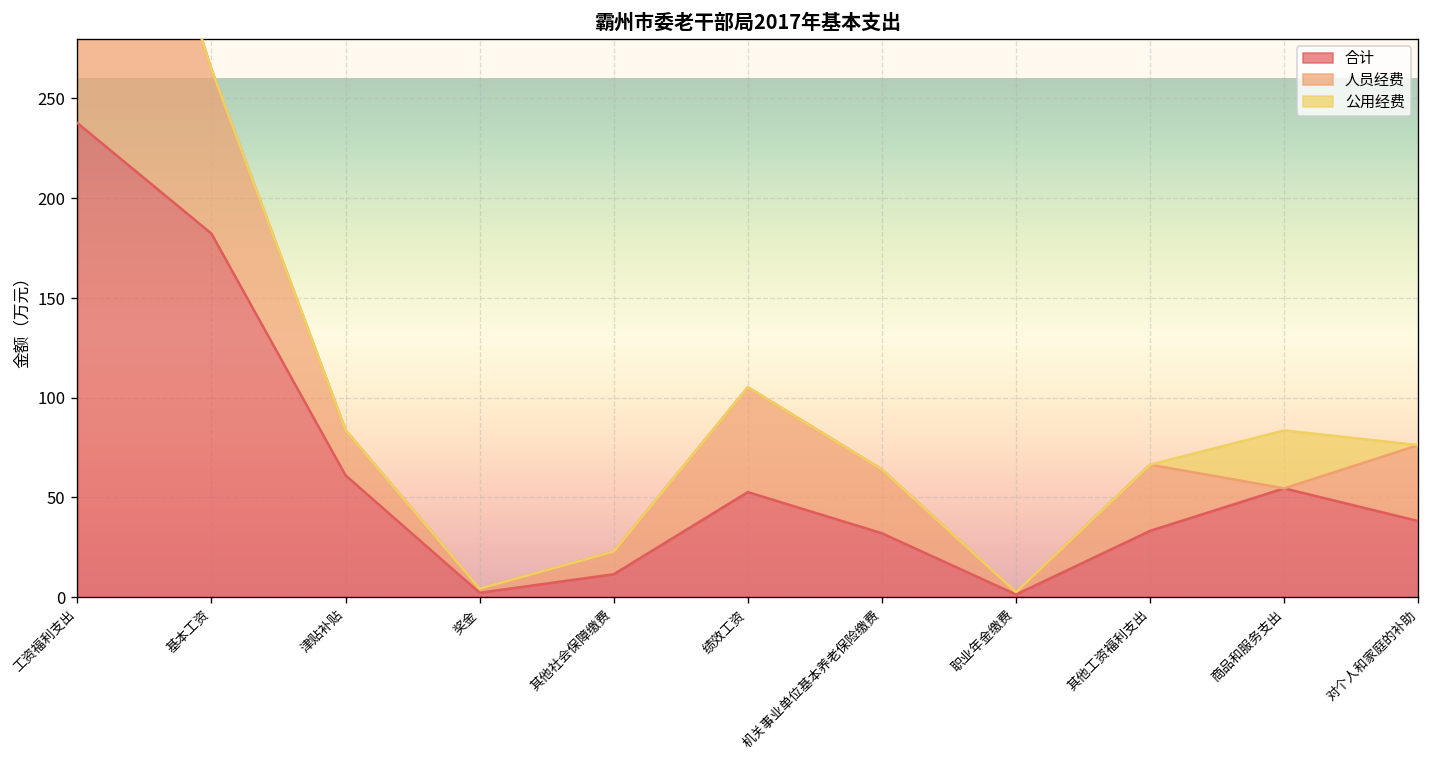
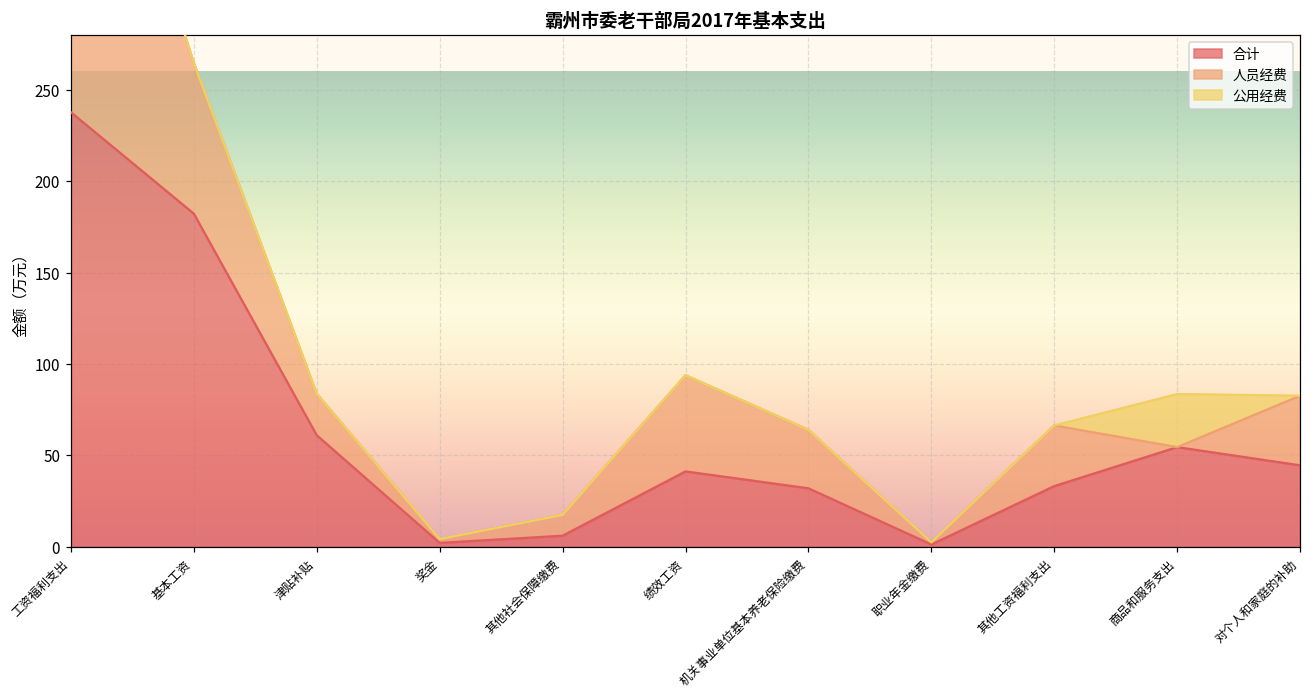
合计, 其他社会保障缴费: 11 -> 6
合计, 绩效工资: 53 -> 41
合计, 对个人和家庭的补助: 38 -> 45
